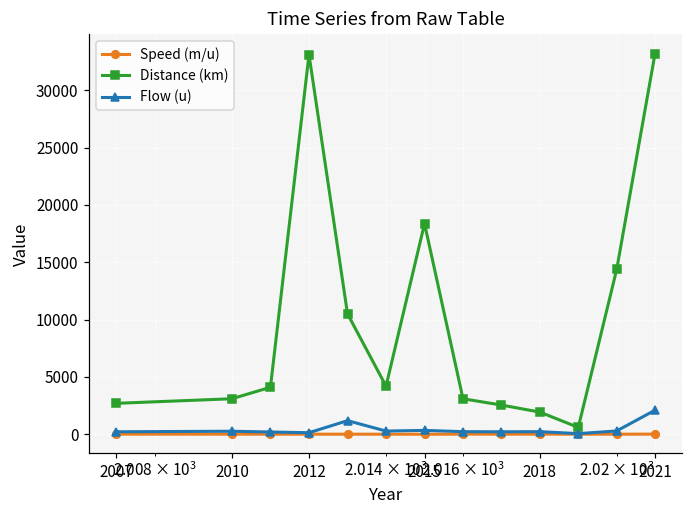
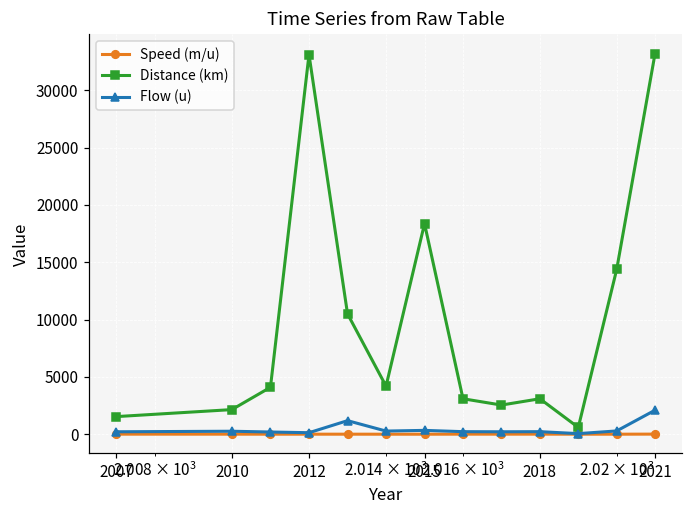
Distance (km), 2007: 2700 -> 1500
Distance (km), 2010: 3100 -> 2200
Distance (km), 2018: 1900 -> 3100
